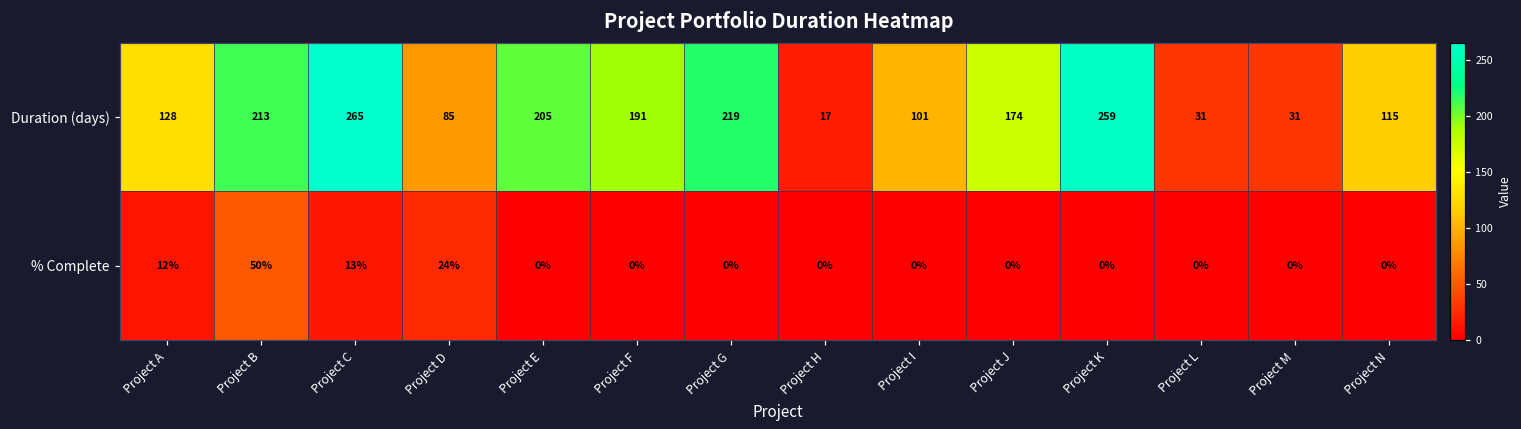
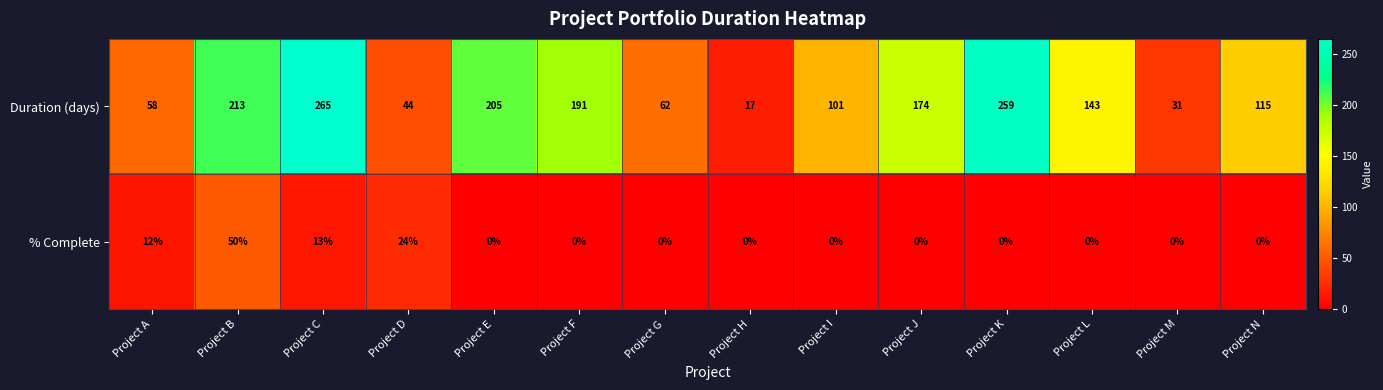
Duration (days), Project A: 128 -> 58
Duration (days), Project D: 85 -> 44
Duration (days), Project G: 219 -> 62
Duration (days), Project L: 31 -> 143
